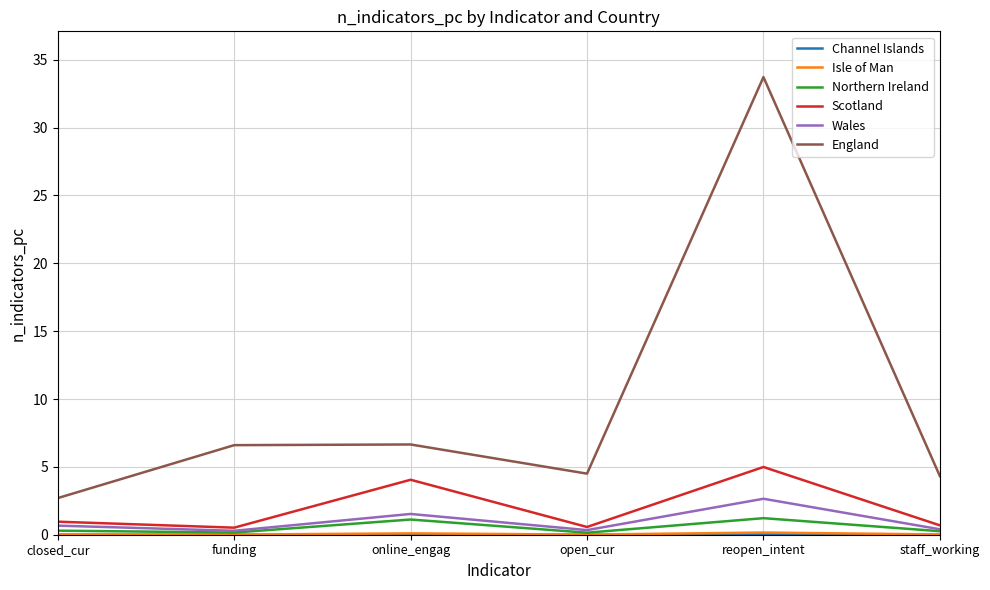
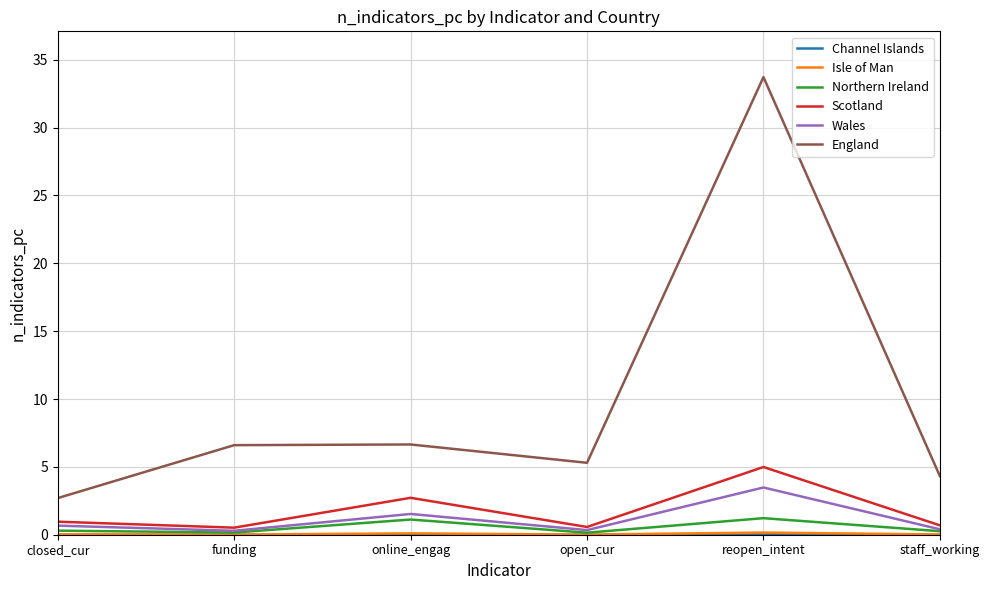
Scotland, online_engag: 4.1 -> 2.7
England, open_cur: 4.5 -> 5.3
Wales, reopen_intent: 2.7 -> 3.5
